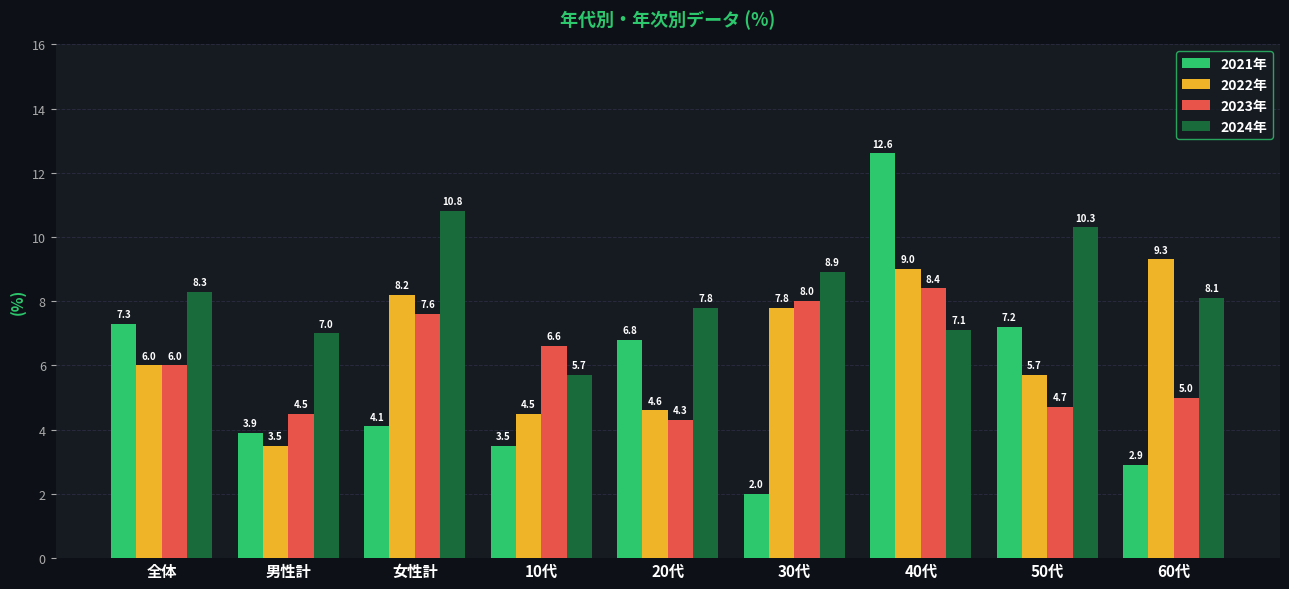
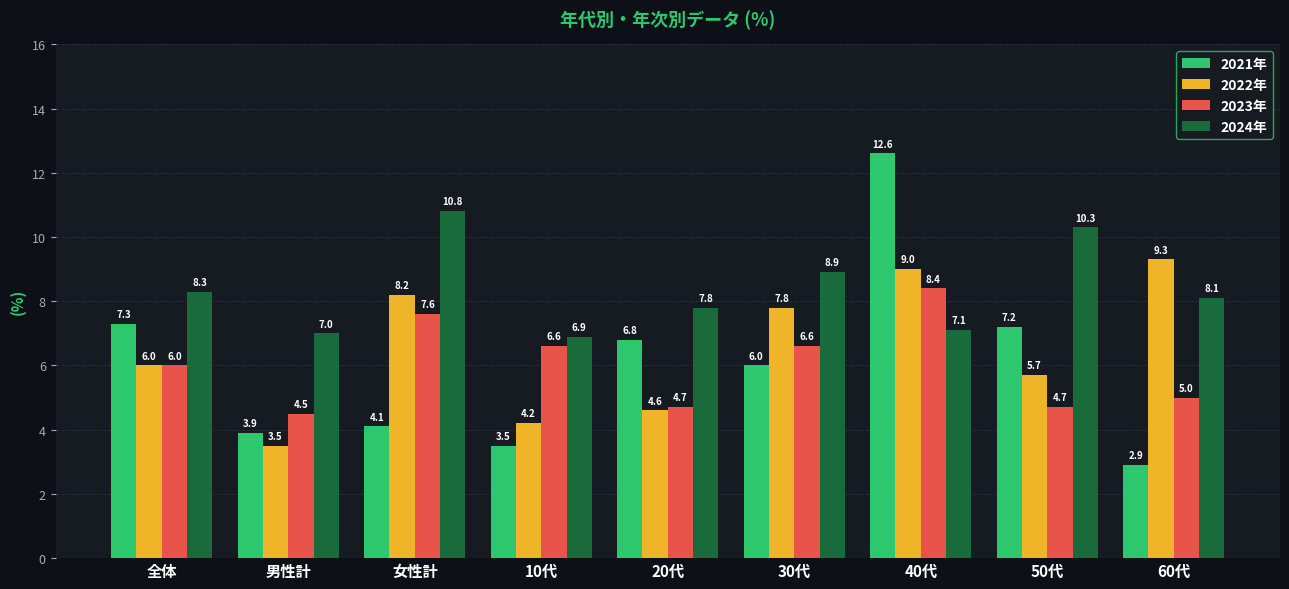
2022年, 10代: 4.5 -> 4.2
2024年, 10代: 5.7 -> 6.9
2023年, 20代: 4.3 -> 4.7
2021年, 30代: 2.0 -> 6.0
2023年, 30代: 8.0 -> 6.6
